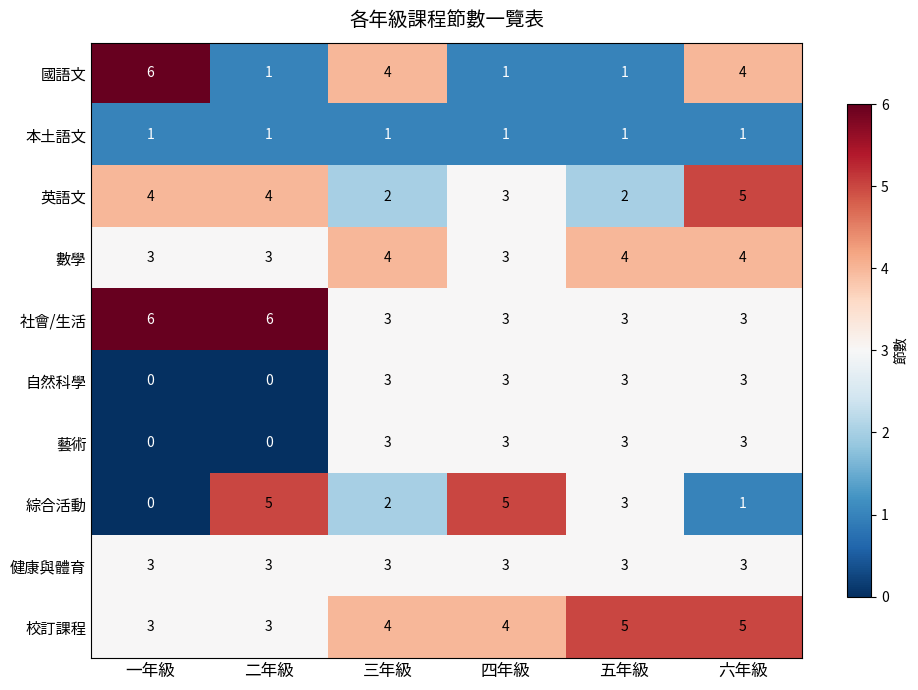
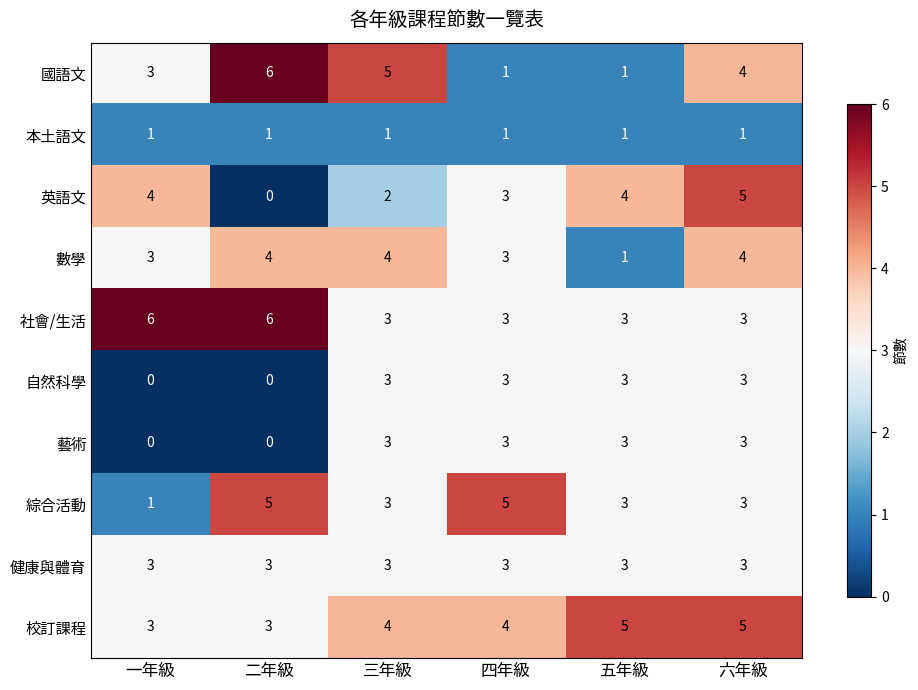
國語文, 一年級: 6 -> 3
國語文, 二年級: 1 -> 6
國語文, 三年級: 4 -> 5
英語文, 二年級: 4 -> 0
英語文, 五年級: 2 -> 4
數學, 二年級: 3 -> 4
數學, 五年級: 4 -> 1
綜合活動, 一年級: 0 -> 1
綜合活動, 三年級: 2 -> 3
綜合活動, 六年級: 1 -> 3
